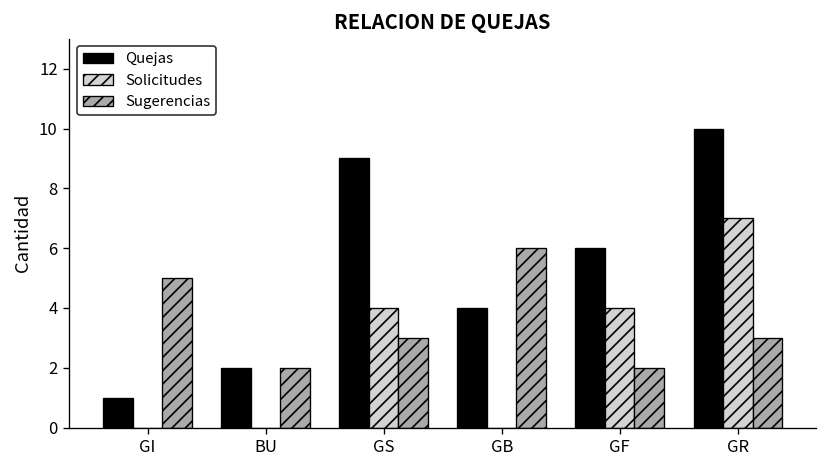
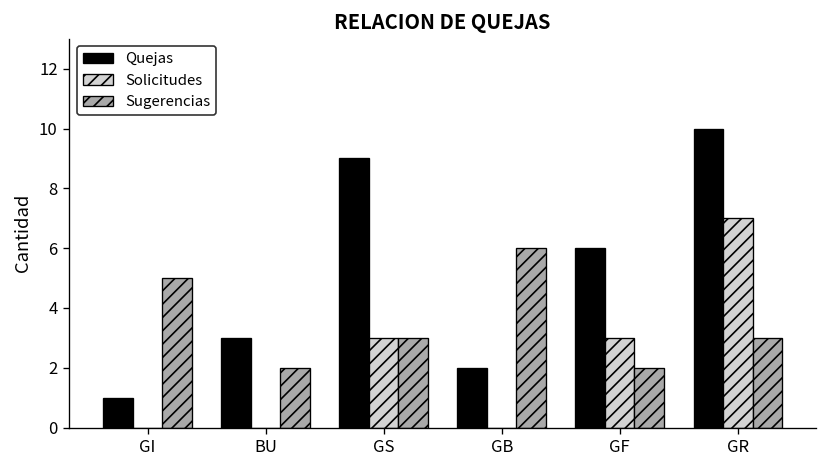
Quejas, BU: 2 -> 3
Solicitudes, GS: 4 -> 3
Quejas, GB: 4 -> 2
Solicitudes, GF: 4 -> 3
